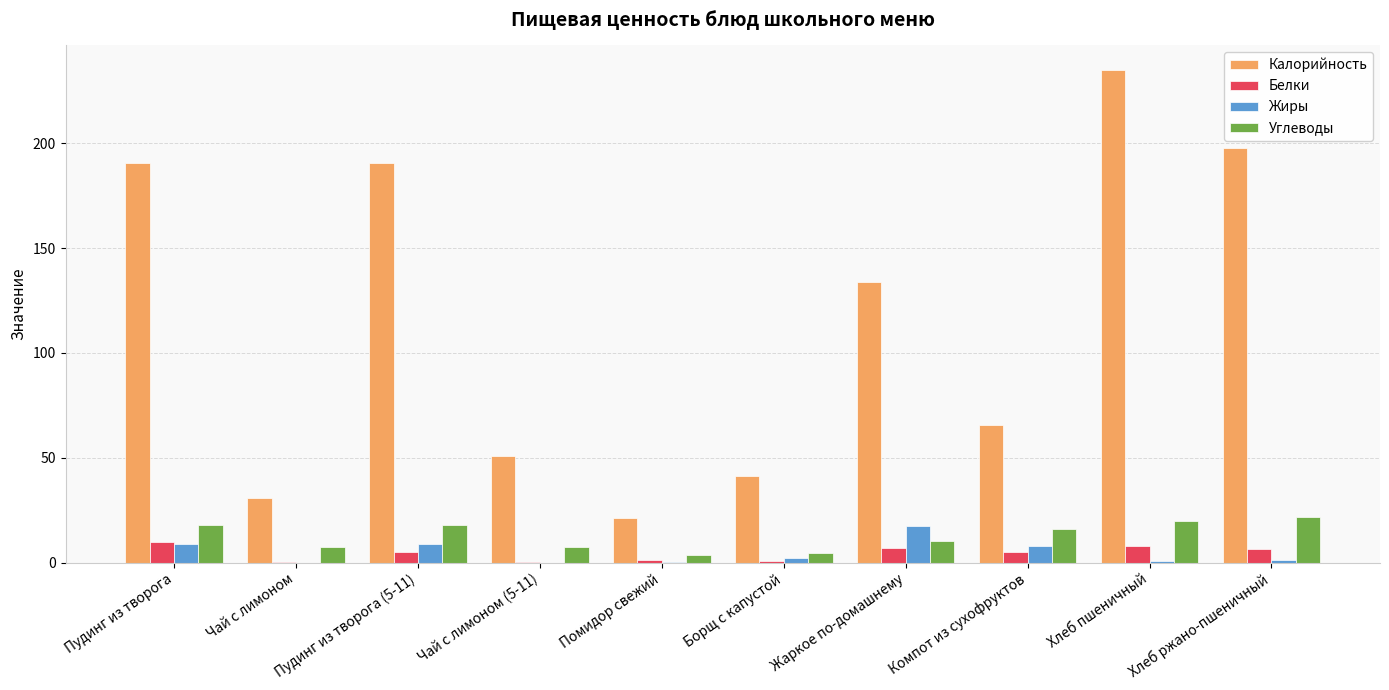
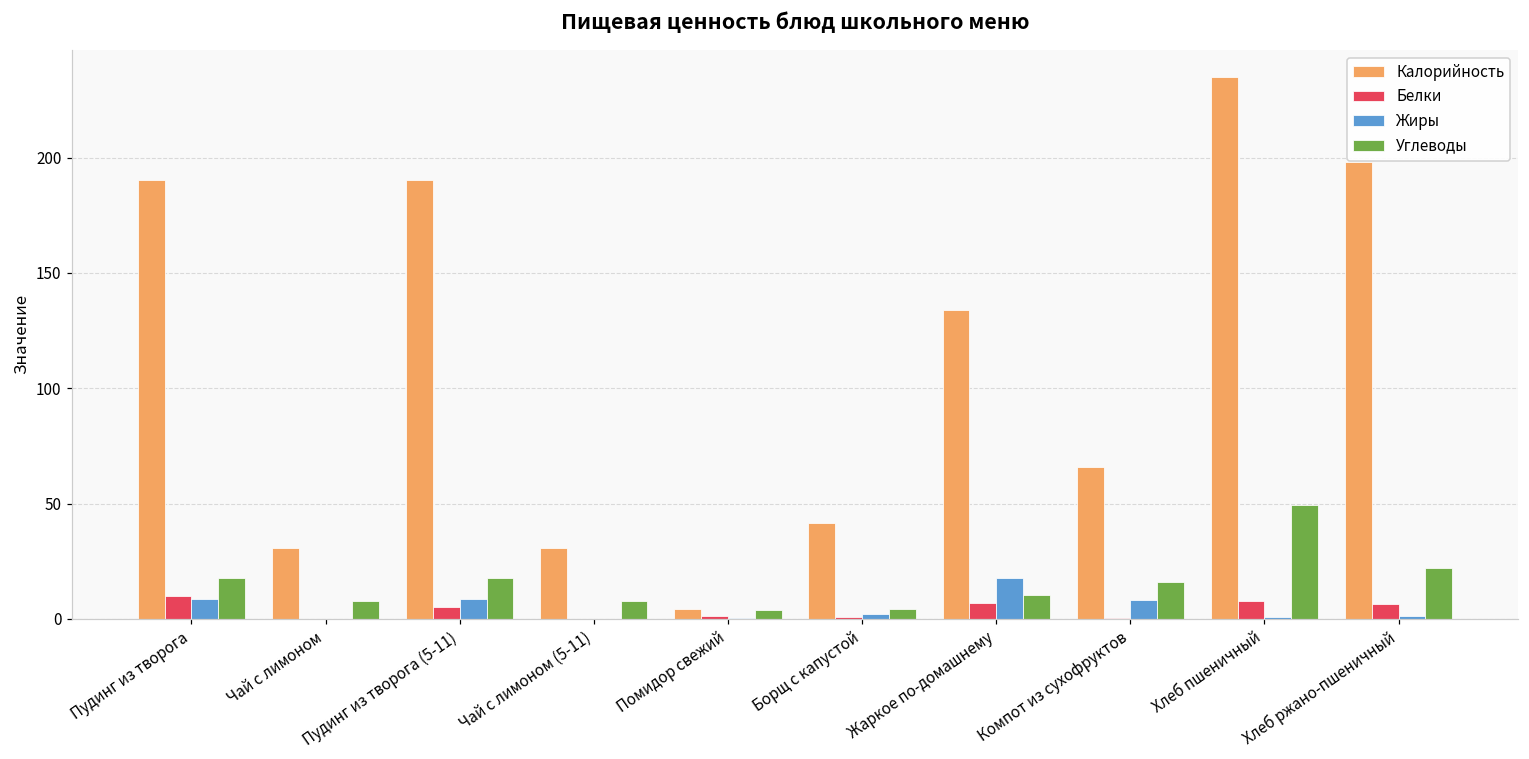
Калорийность, Чай с лимоном (5-11): 51 -> 31
Калорийность, Помидор свежий: 21 -> 4
Белки, Компот из сухофруктов: 5 -> 0
Углеводы, Хлеб пшеничный: 20 -> 49
